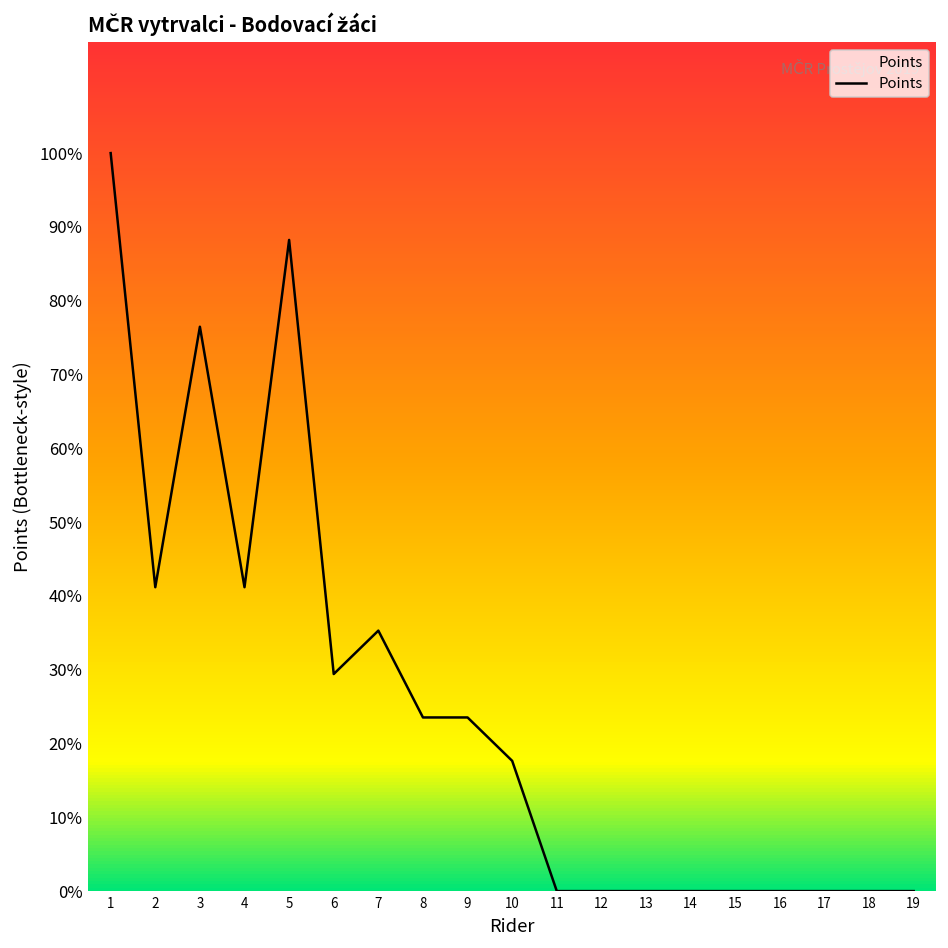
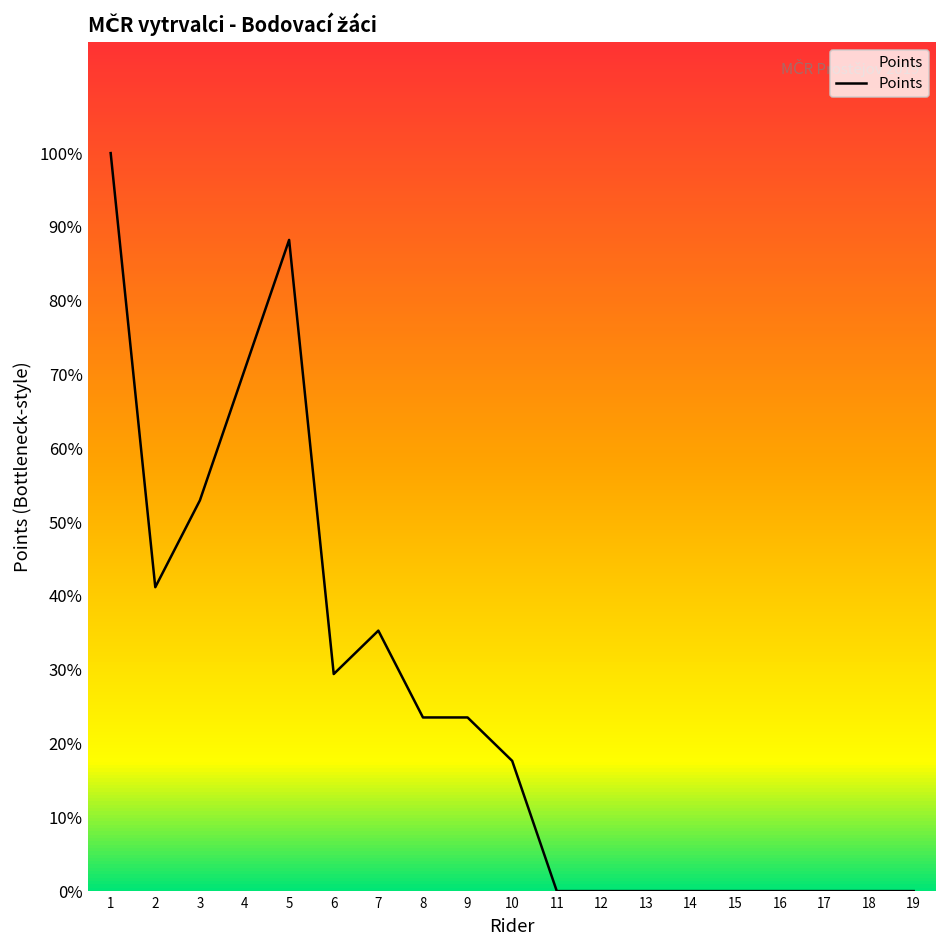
3: 76% -> 53%
4: 41% -> 71%
